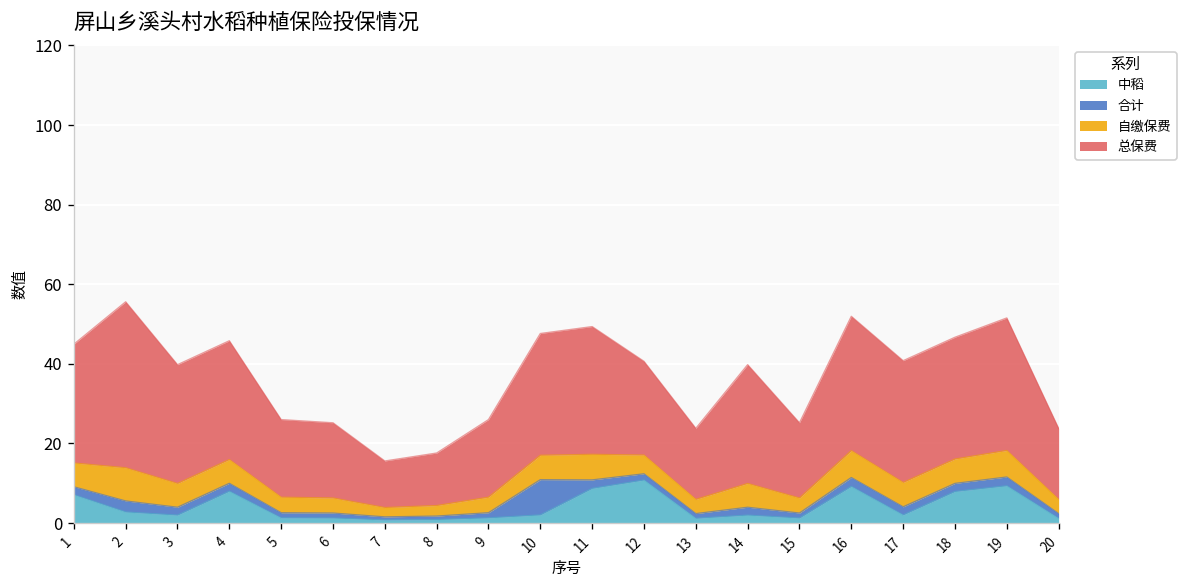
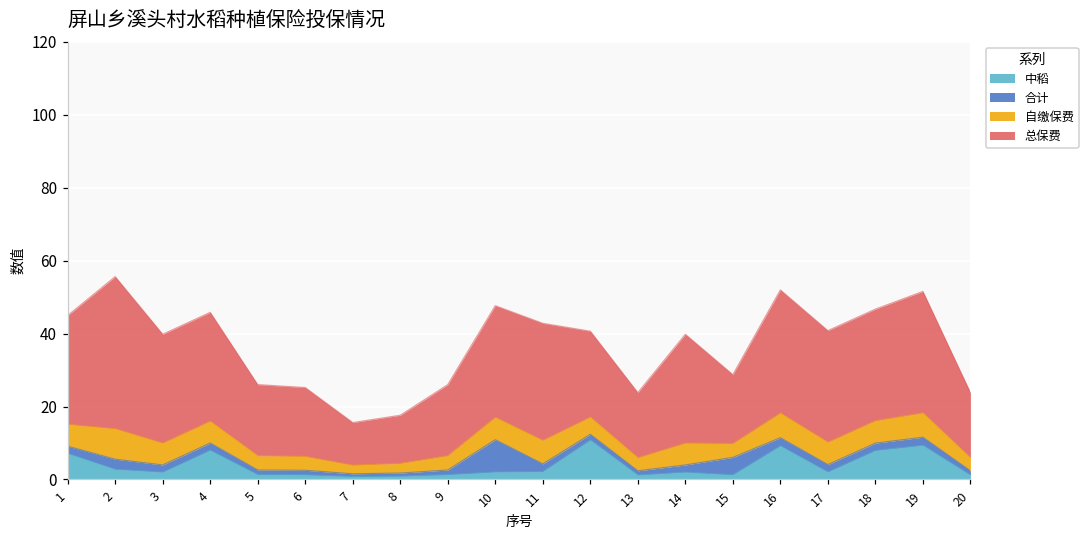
中稻, 11: 9 -> 2
合计, 15: 1 -> 5
